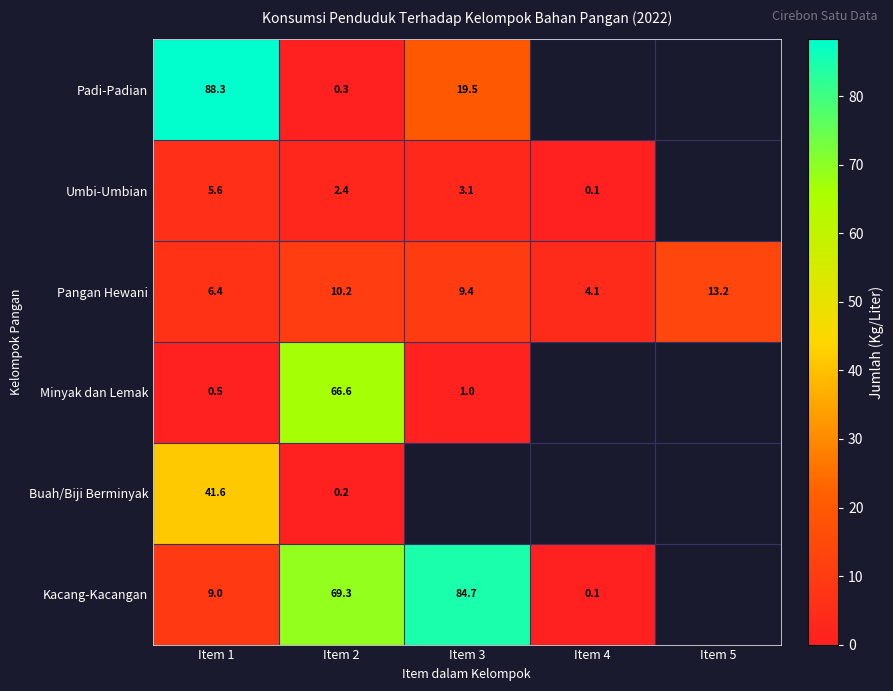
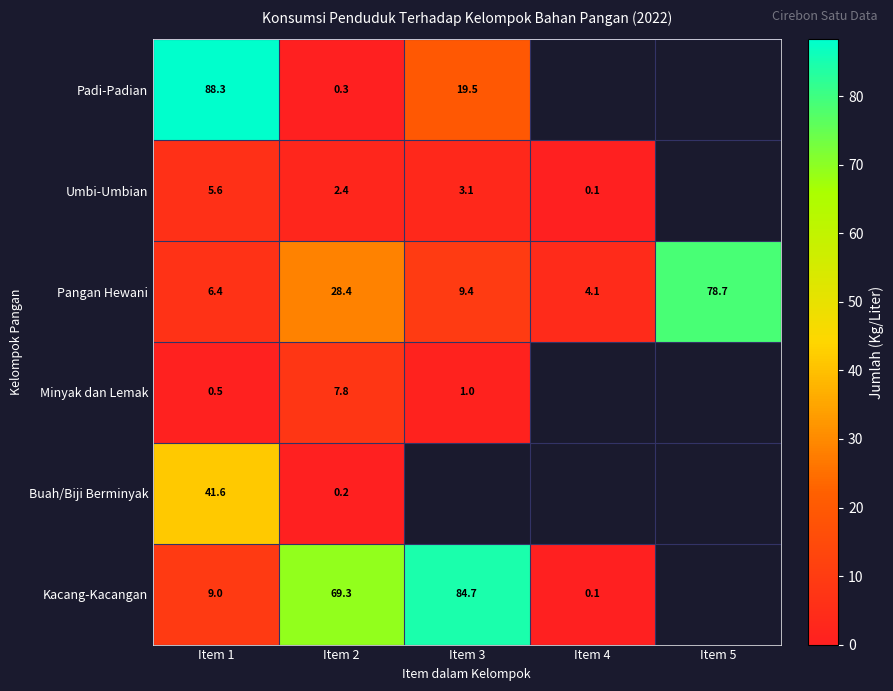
Pangan Hewani, Item 2: 10.2 -> 28.4
Pangan Hewani, Item 5: 13.2 -> 78.7
Minyak dan Lemak, Item 2: 66.6 -> 7.8
